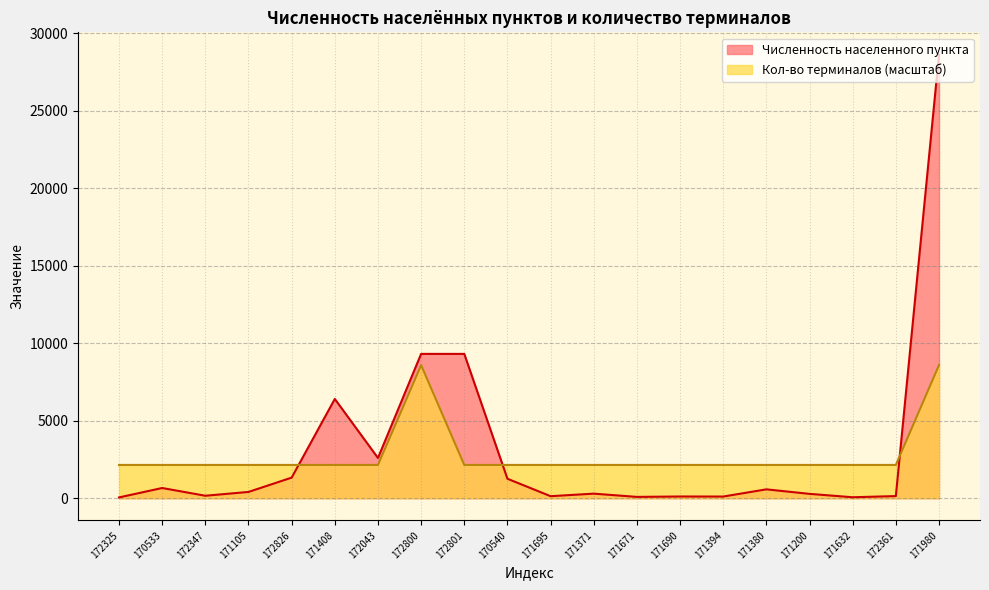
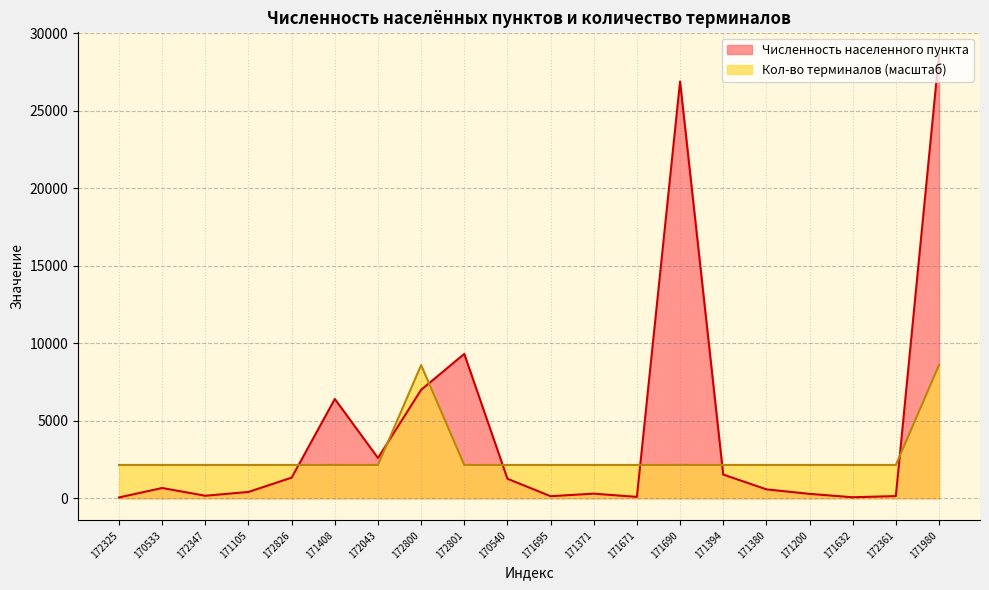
Численность населенного пункта, 172800: 9300 -> 7000
Численность населенного пункта, 171690: 100 -> 26900
Численность населенного пункта, 171394: 100 -> 1500
